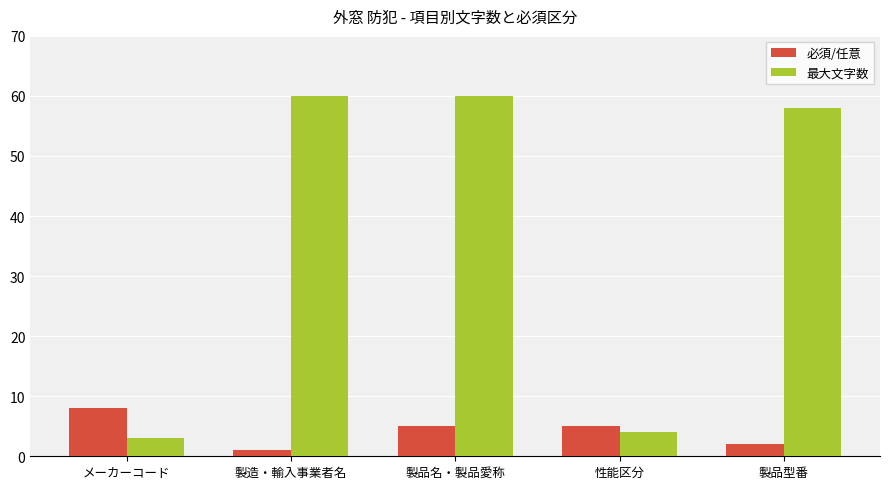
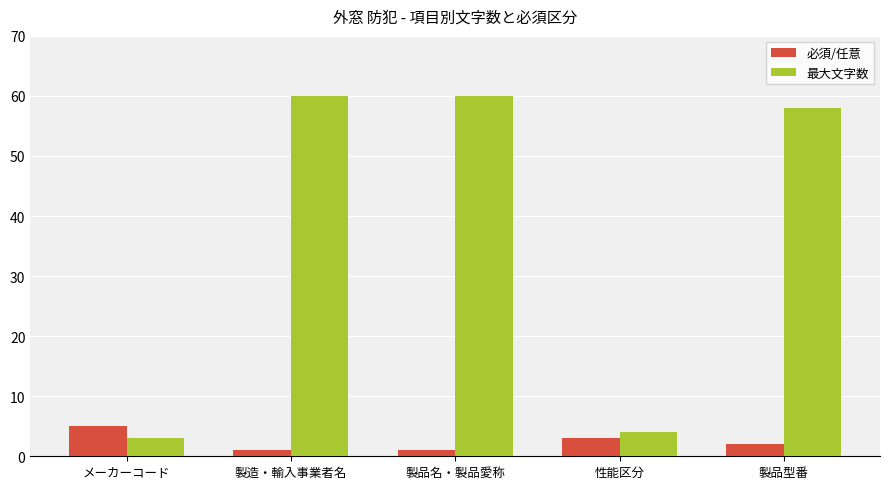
必須/任意, メーカーコード: 8 -> 5
必須/任意, 製品名・製品愛称: 5 -> 1
必須/任意, 性能区分: 5 -> 3
